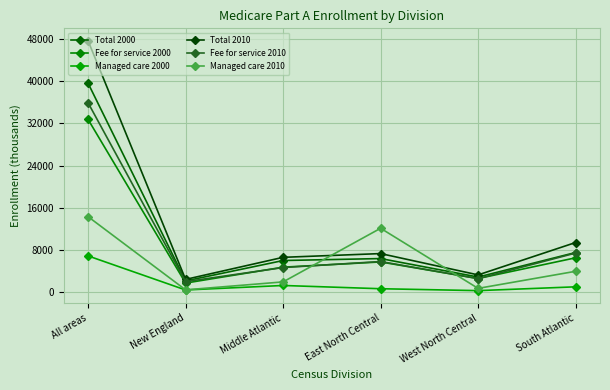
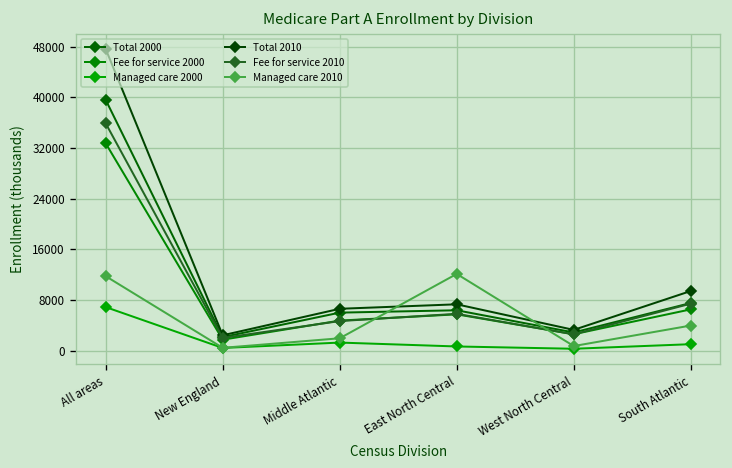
Managed care 2010, All areas: 14000 -> 12000
